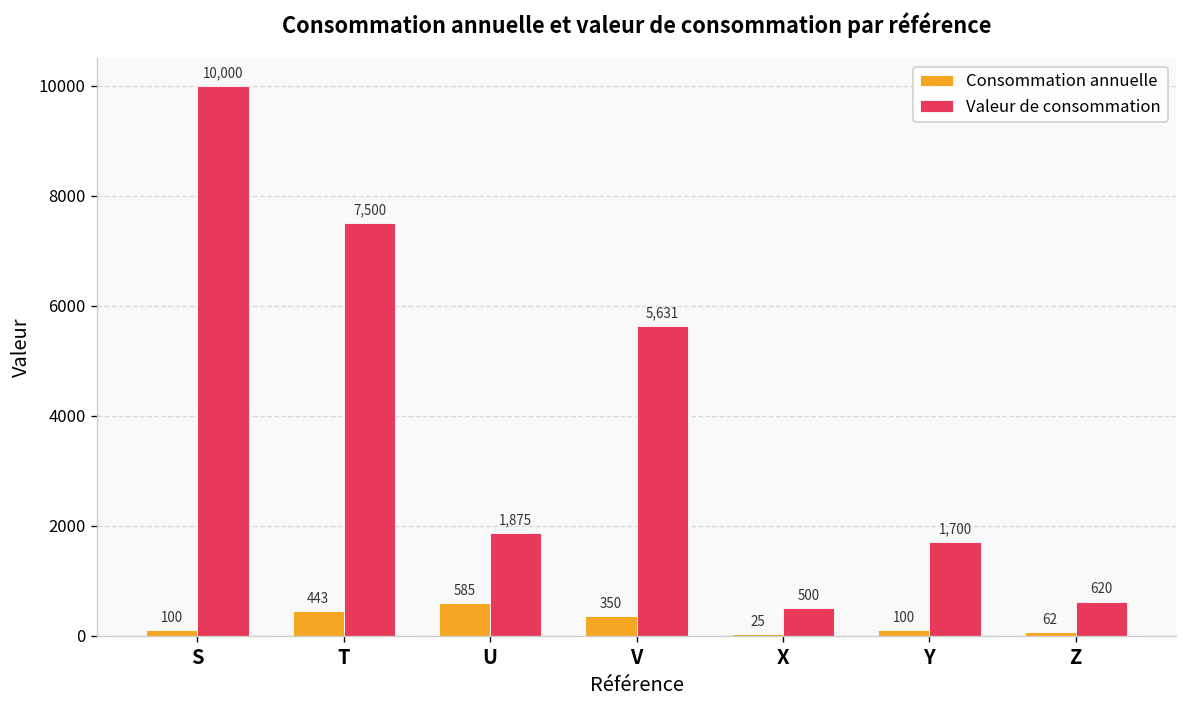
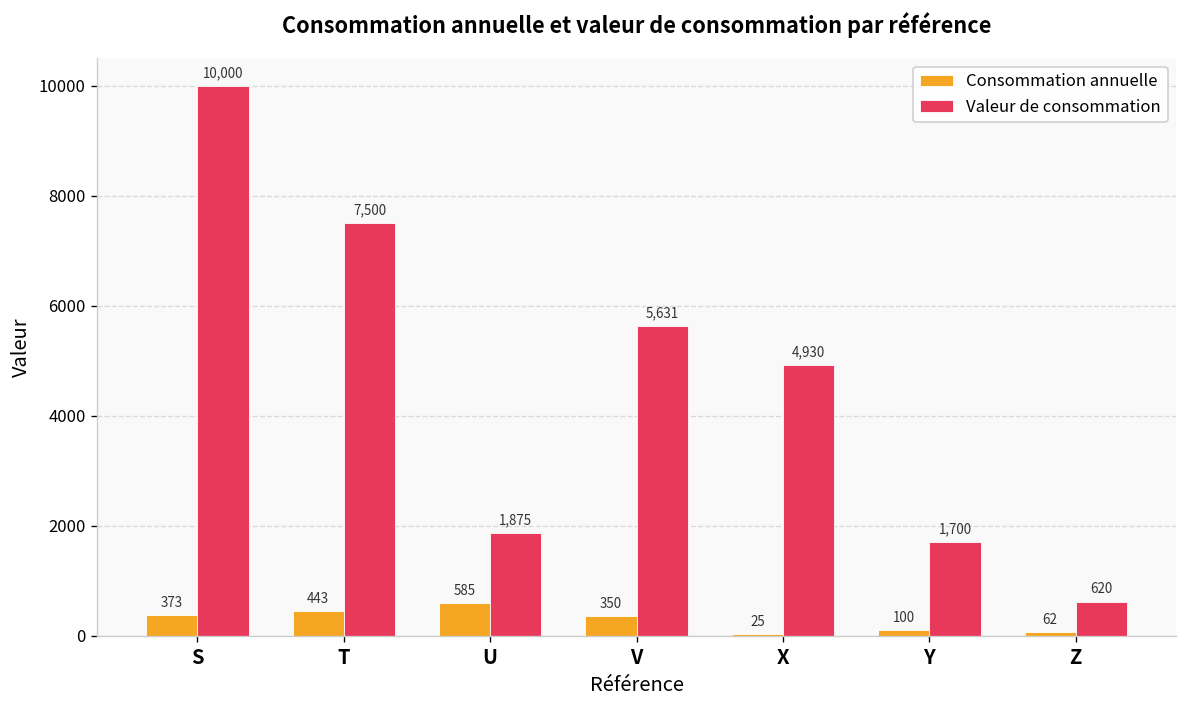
Consommation annuelle, S: 100 -> 373
Valeur de consommation, X: 500 -> 4,930
